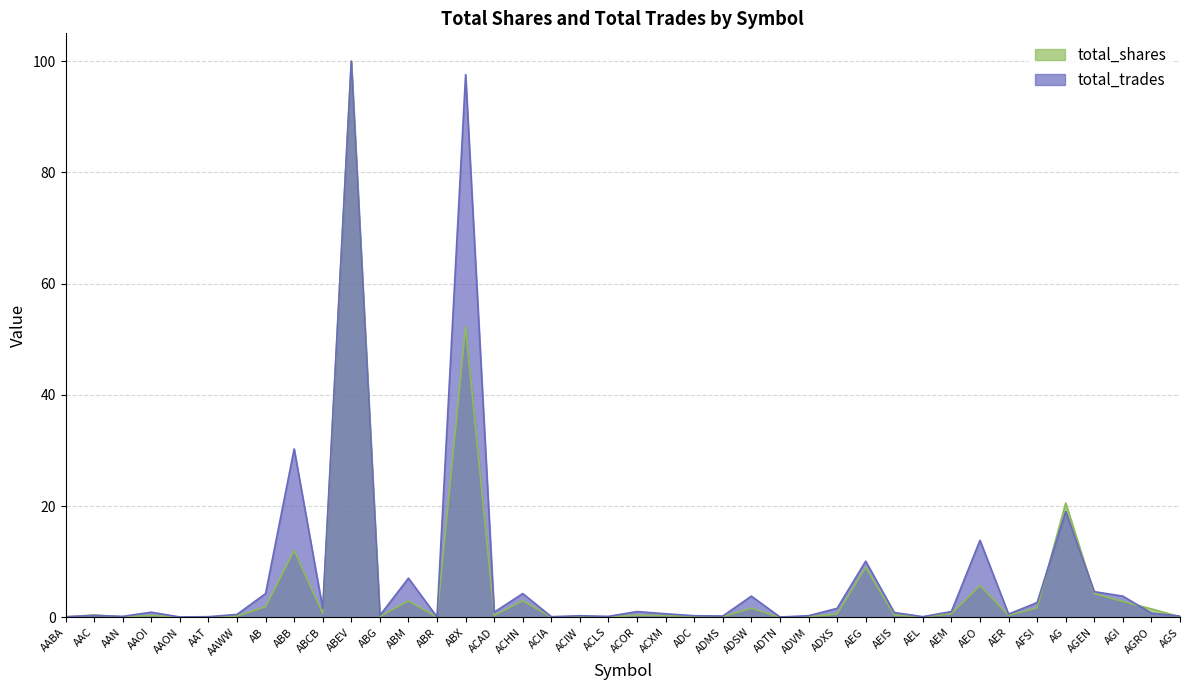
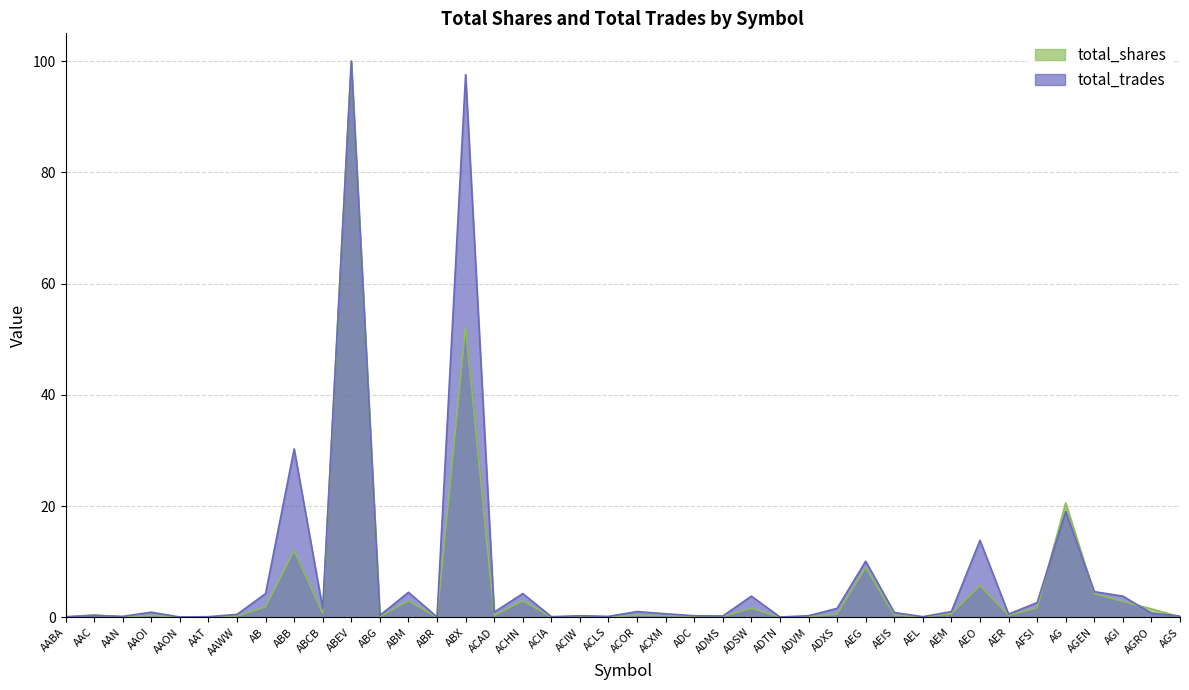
total_trades, ABM: 7 -> 4
